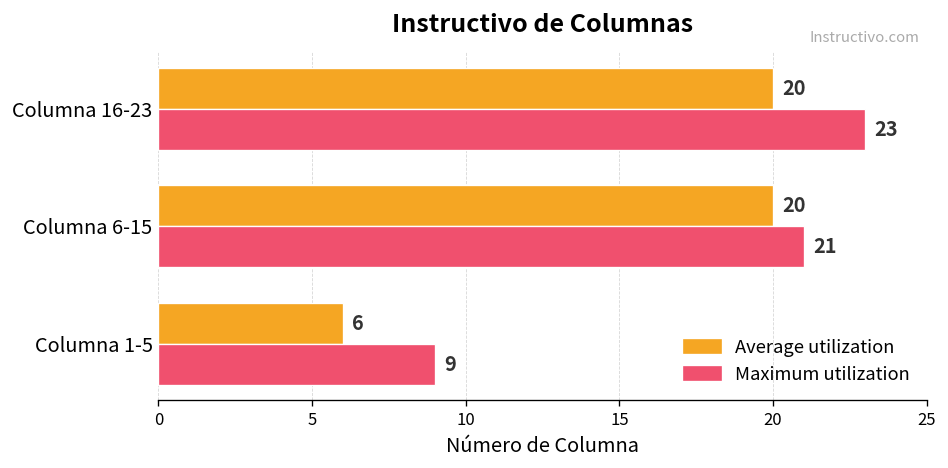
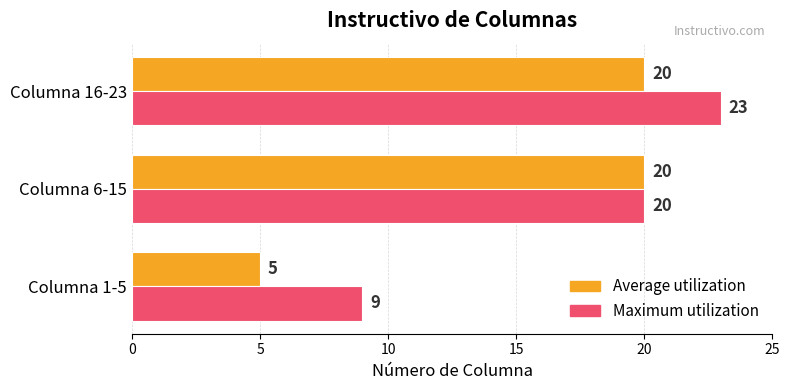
Maximum utilization, Columna 6-15: 21 -> 20
Average utilization, Columna 1-5: 6 -> 5
